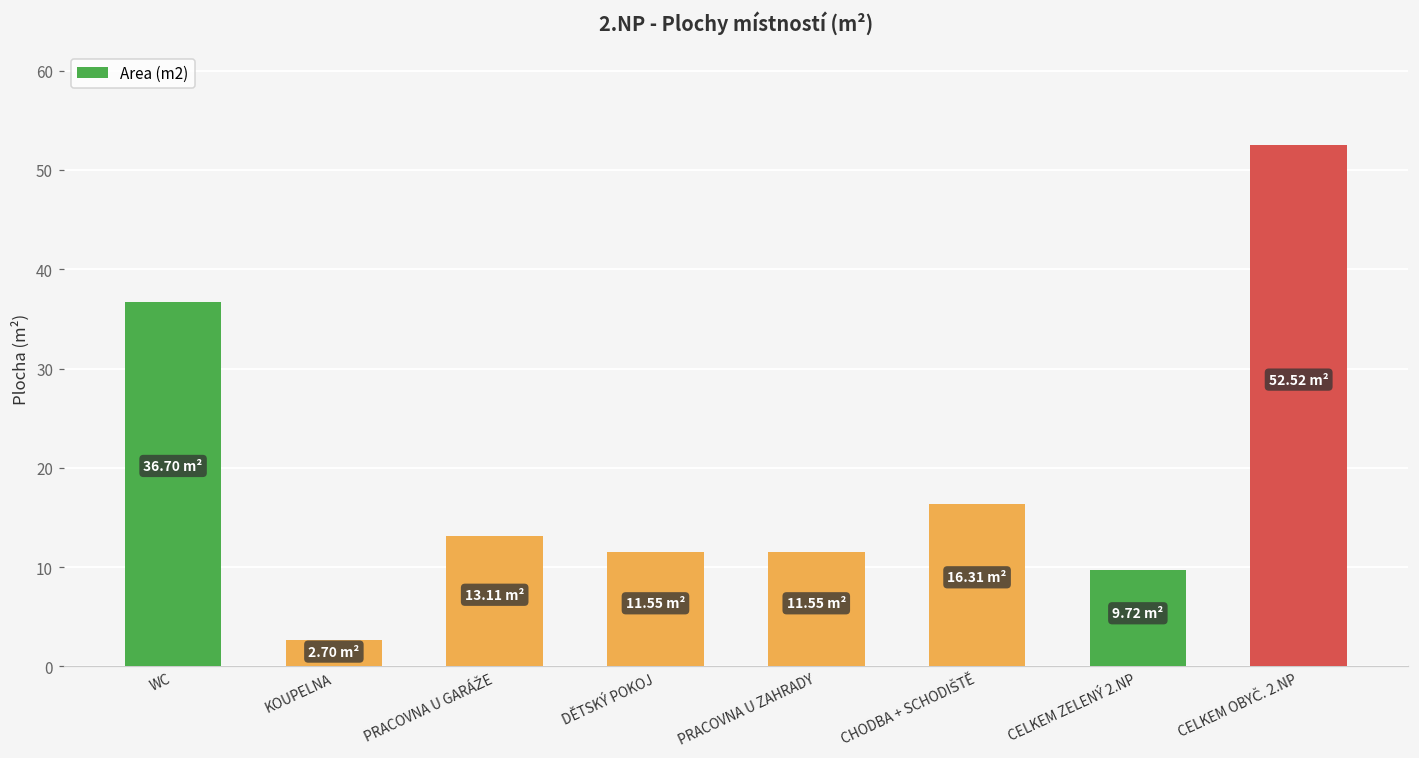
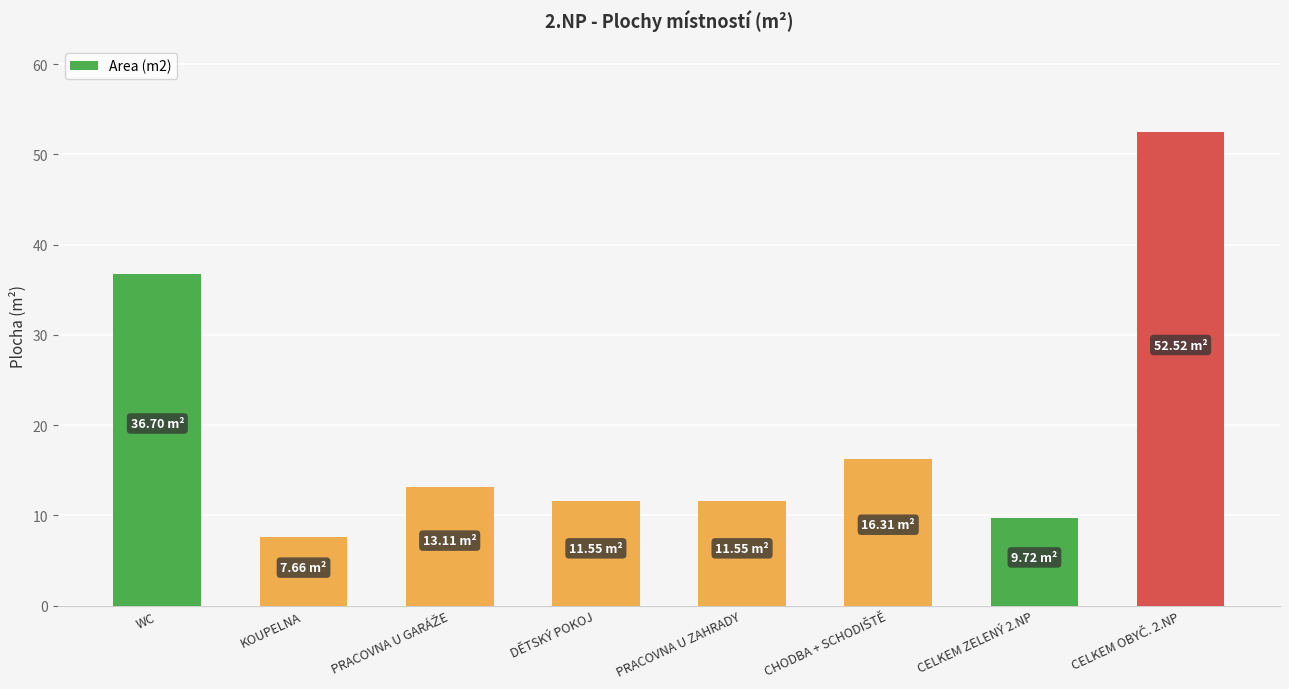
KOUPELNA: 2.70 -> 7.66
